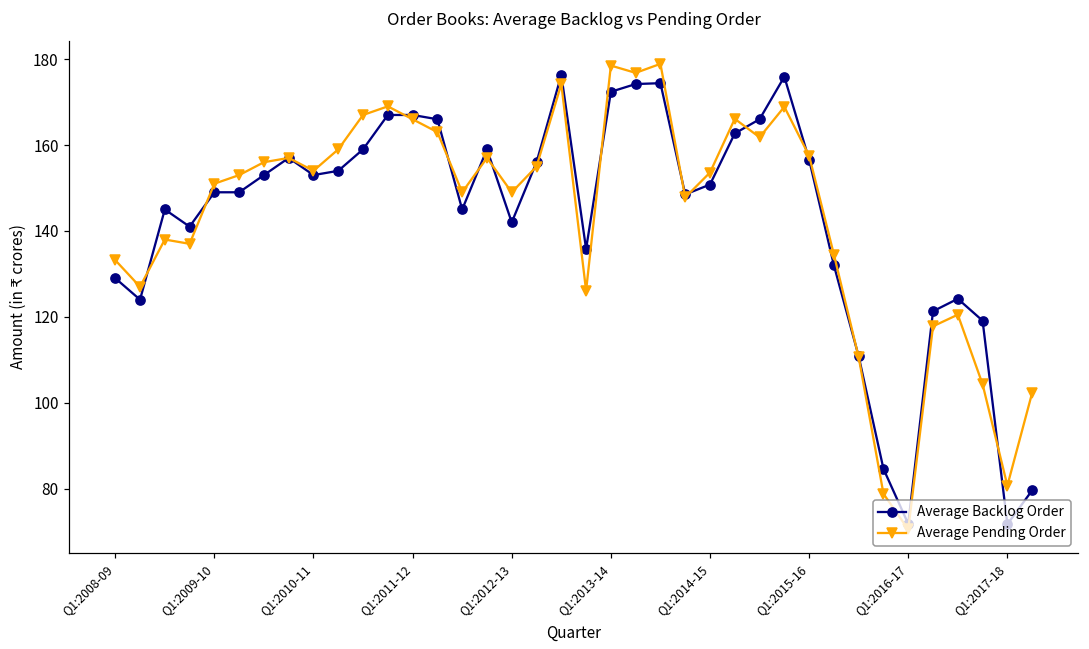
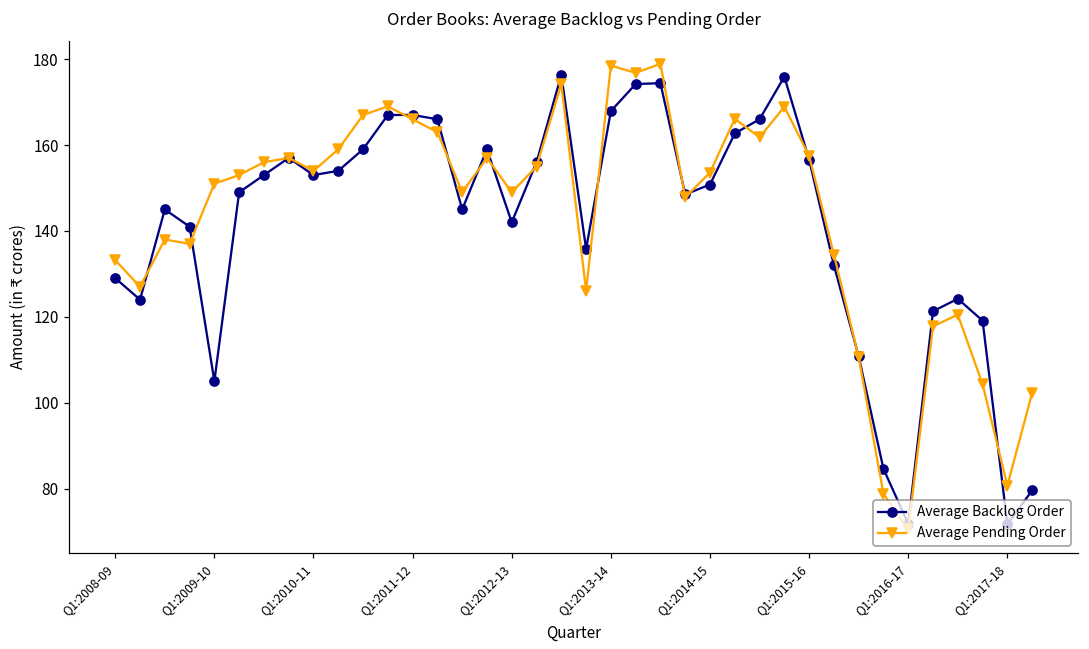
Average Backlog Order, Q1:2009-10: 149 -> 105
Average Backlog Order, Q1:2013-14: 172 -> 168
